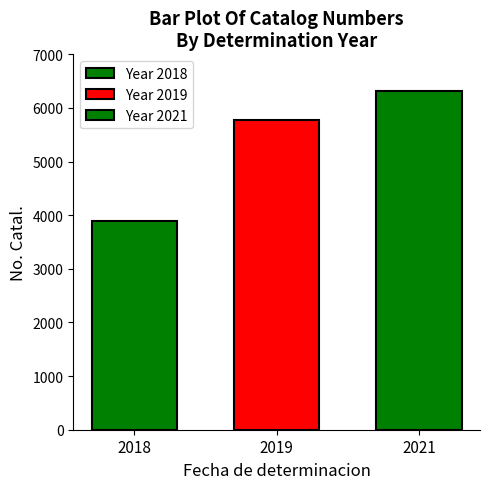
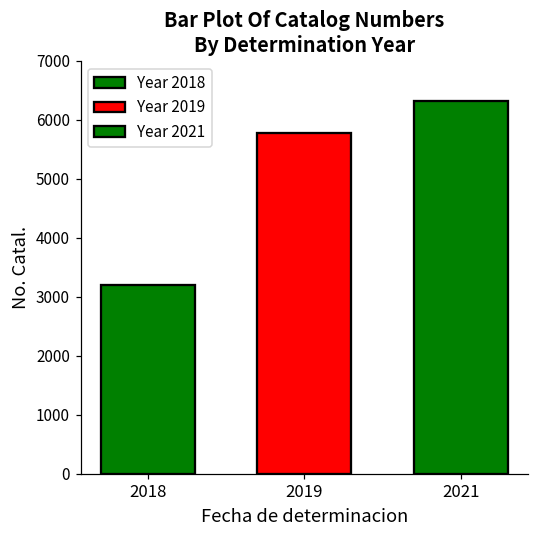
2018: 3900 -> 3200
